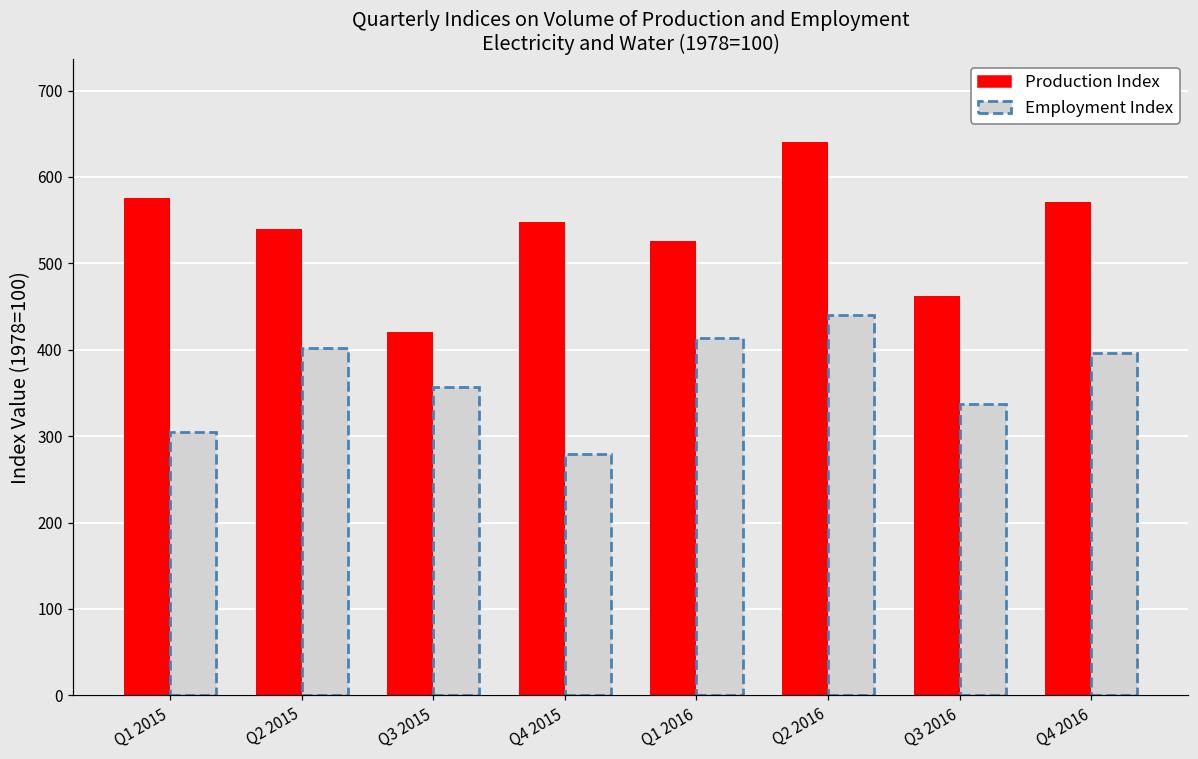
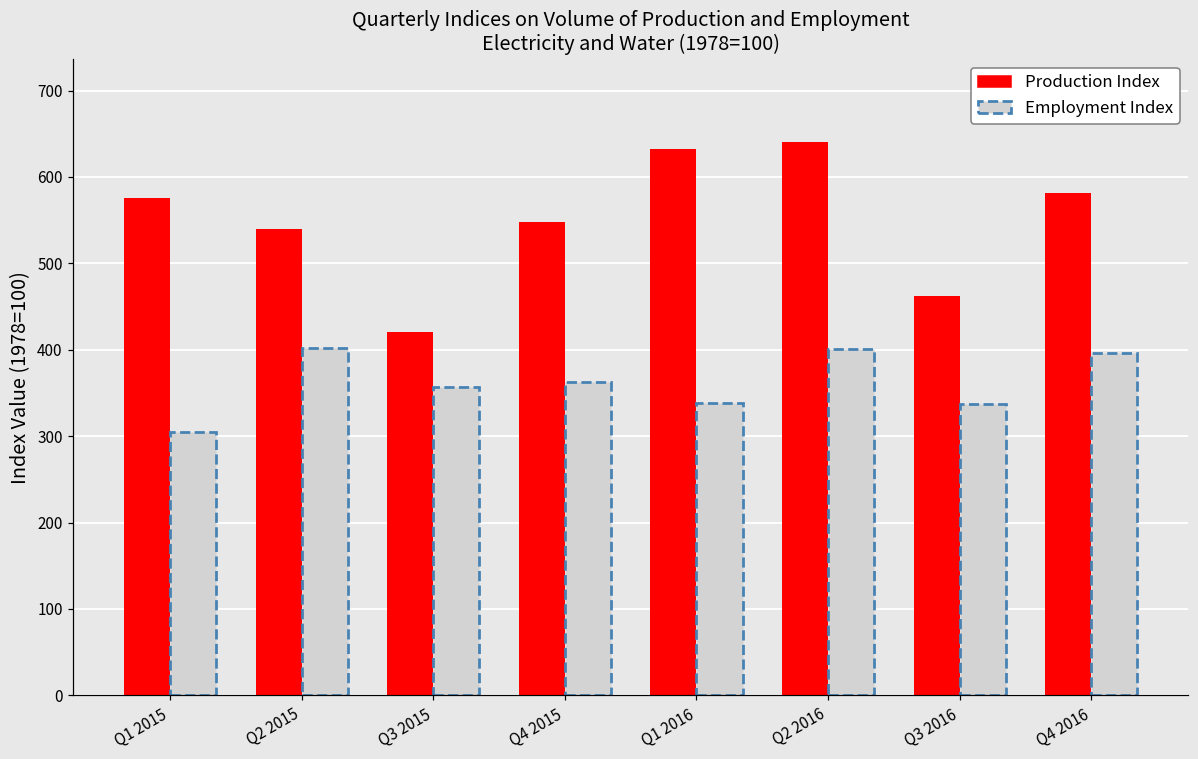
Employment Index, Q4 2015: 280 -> 360
Production Index, Q1 2016: 530 -> 630
Employment Index, Q1 2016: 410 -> 340
Employment Index, Q2 2016: 440 -> 400
Production Index, Q4 2016: 570 -> 580
